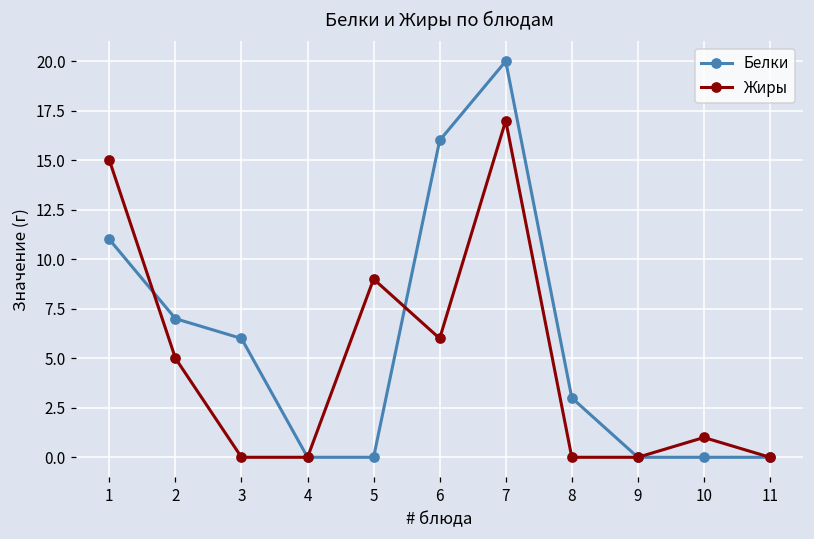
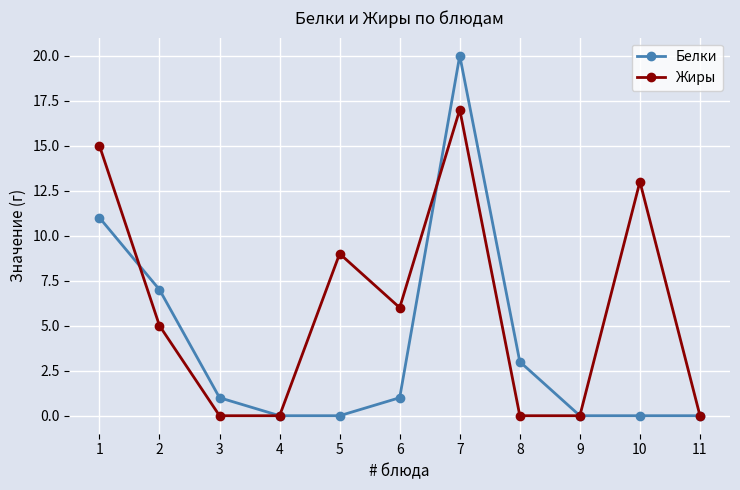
Белки, 3: 6 -> 1
Белки, 6: 16 -> 1
Жиры, 10: 1 -> 13
